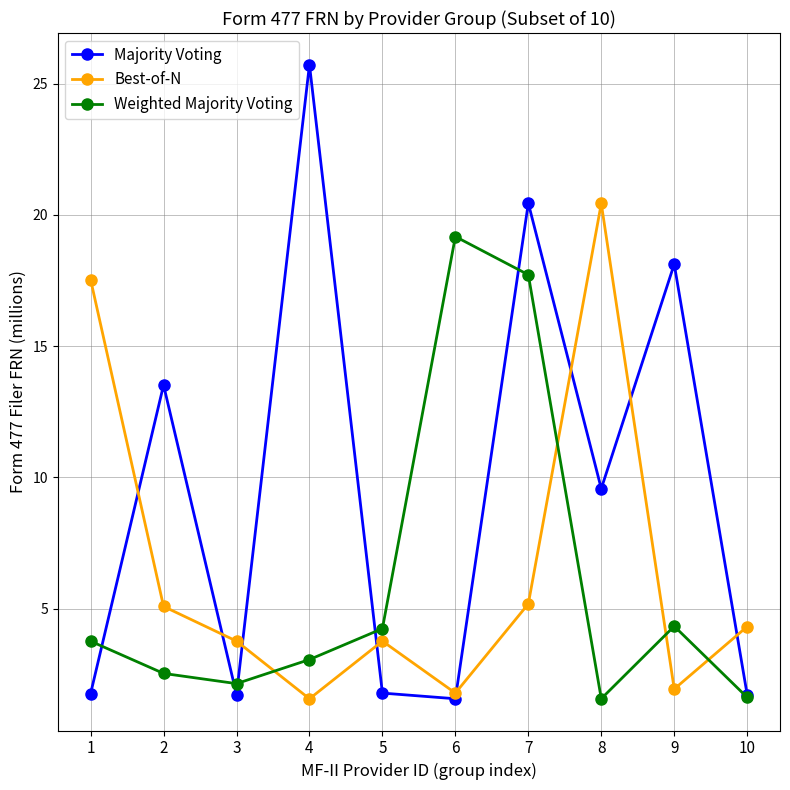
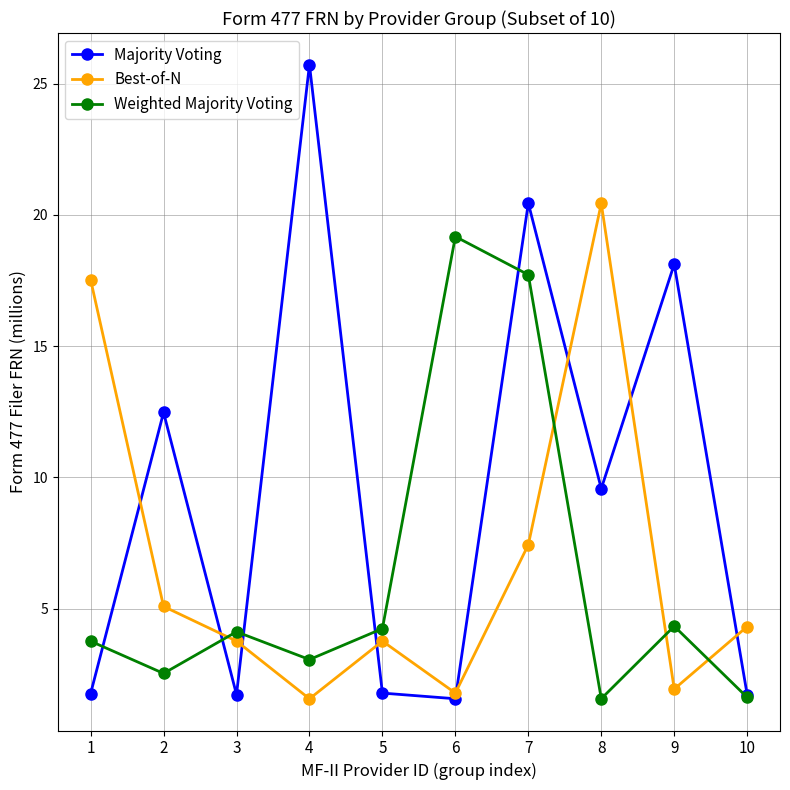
Majority Voting, 2: 13.5 -> 12.5
Weighted Majority Voting, 3: 2.1 -> 4.1
Best-of-N, 7: 5.2 -> 7.4
